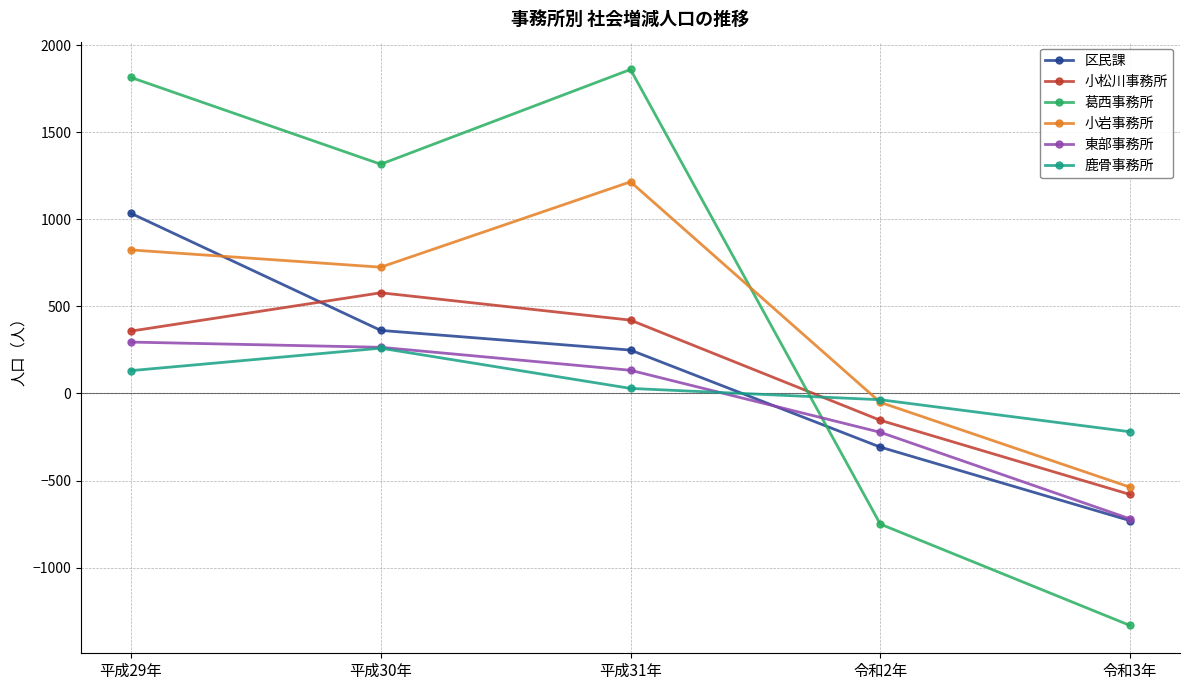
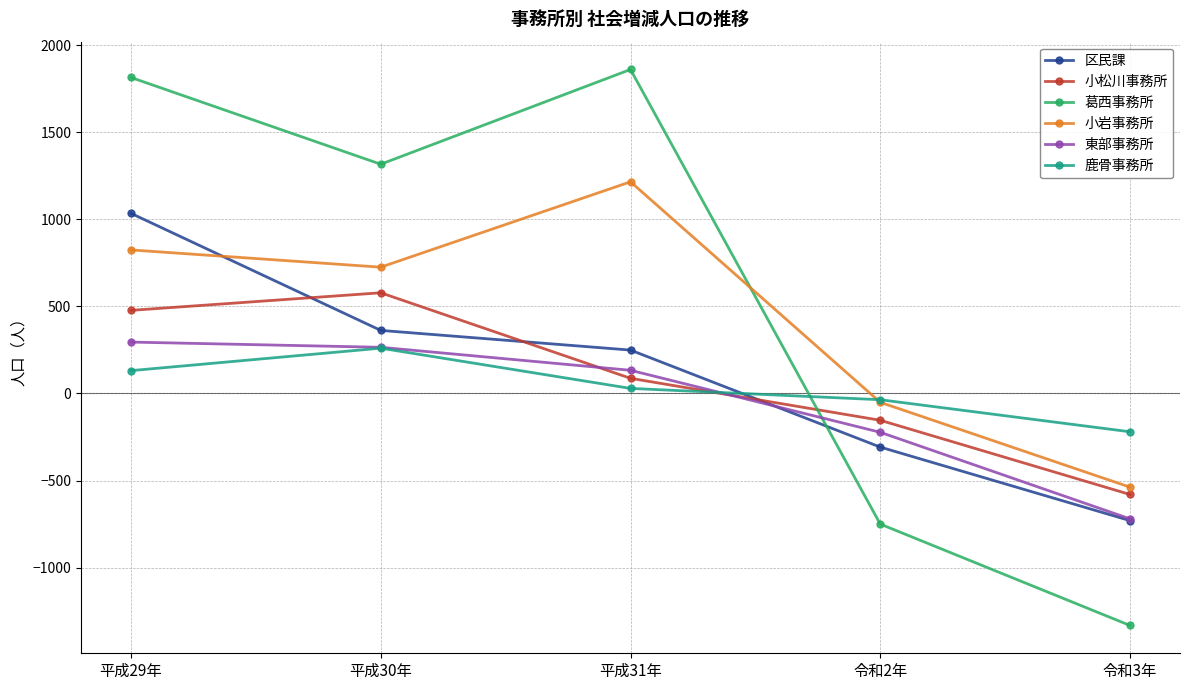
小松川事務所, 平成29年: 360 -> 480
小松川事務所, 平成31年: 420 -> 90
